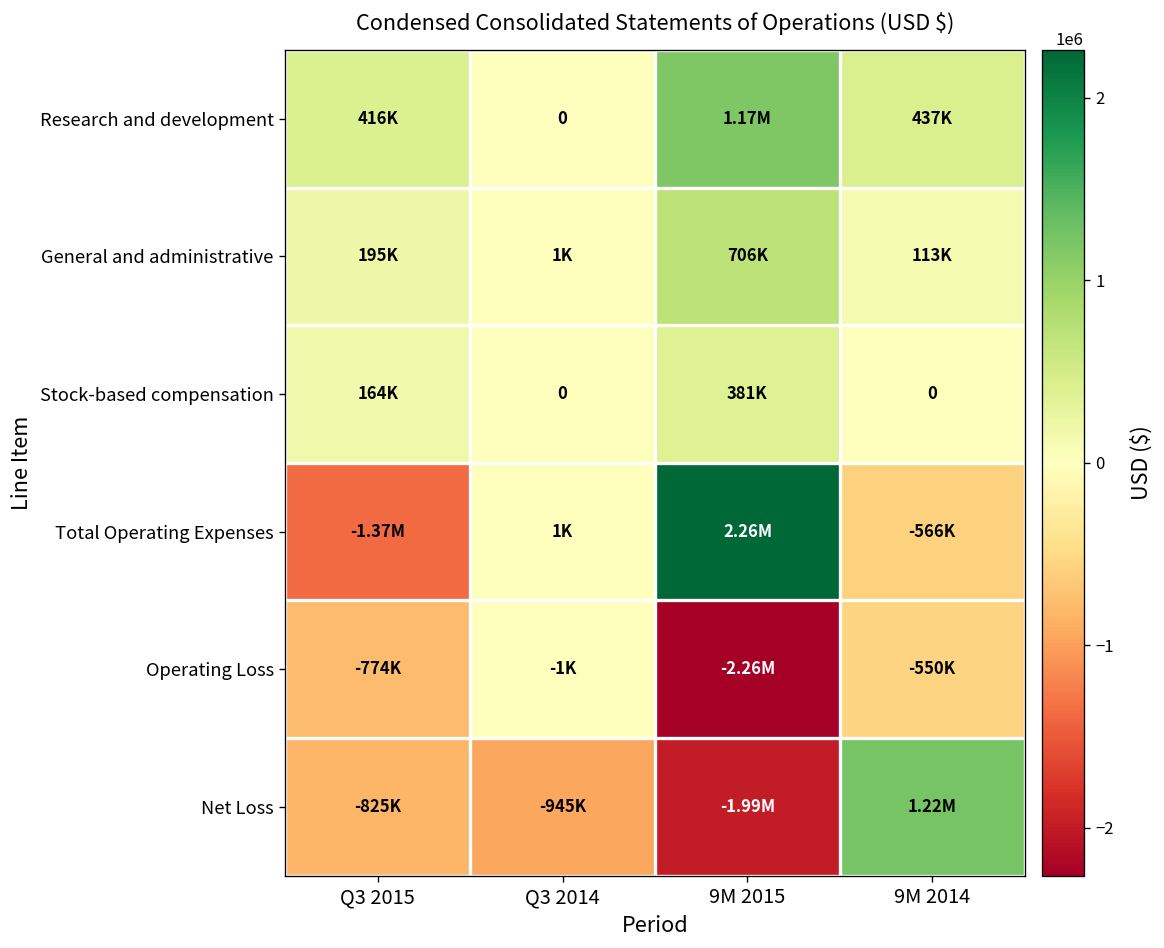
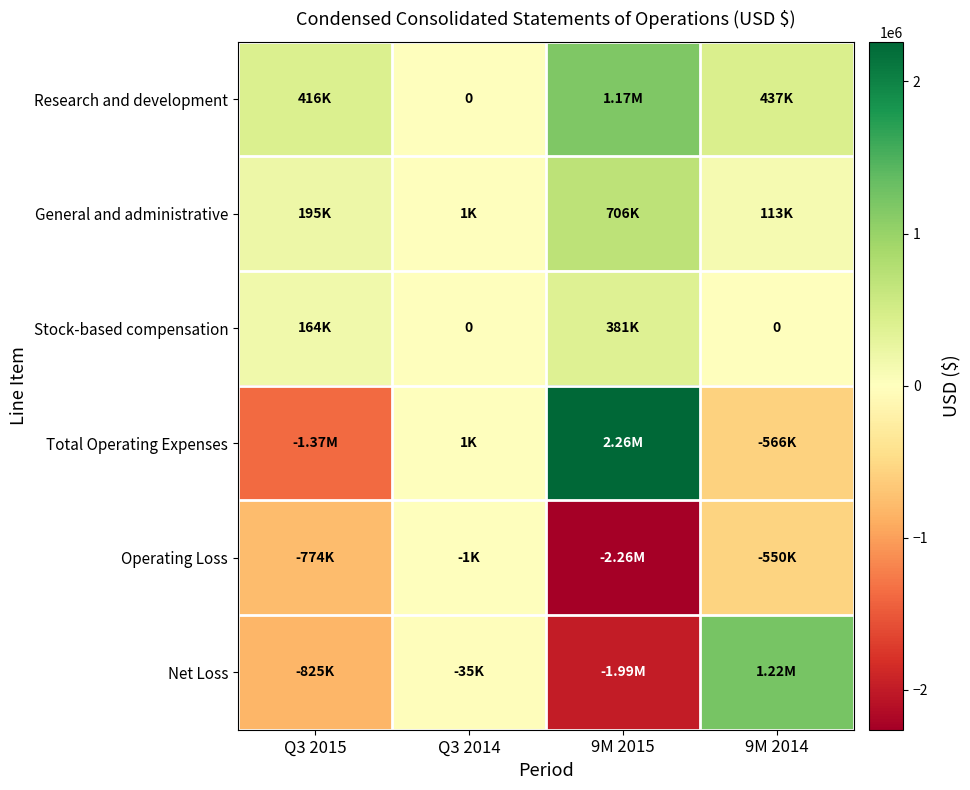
Net Loss, Q3 2014: -945K -> -35K
